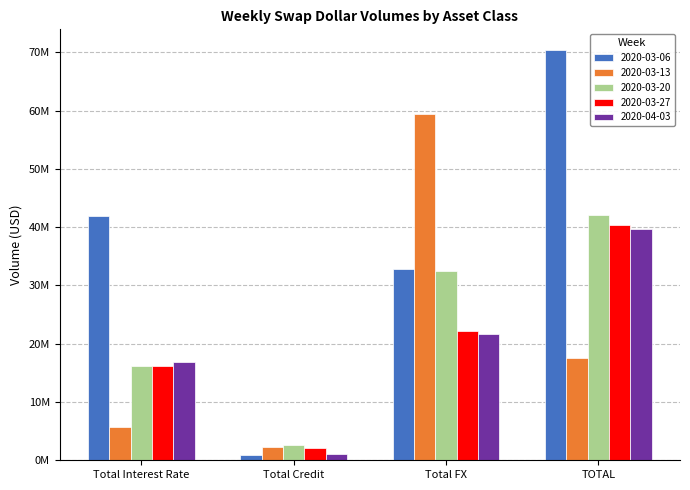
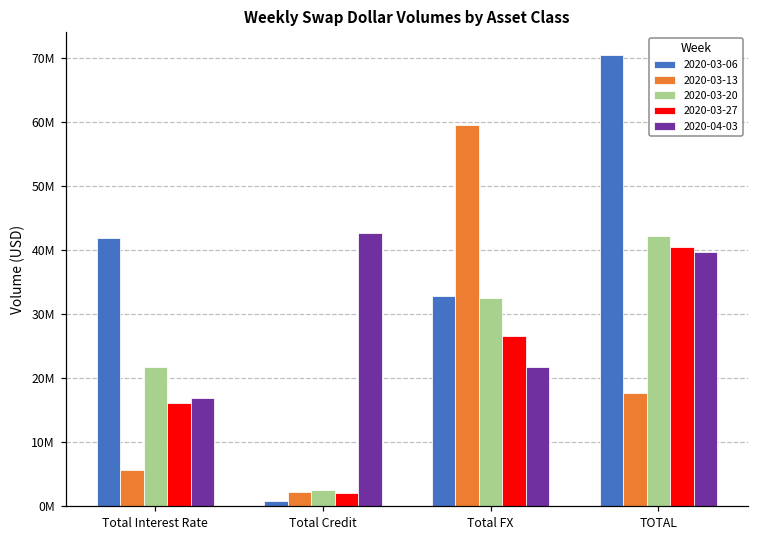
2020-03-20, Total Interest Rate: 16000000 -> 22000000
2020-04-03, Total Credit: 1000000 -> 43000000
2020-03-27, Total FX: 22000000 -> 27000000
